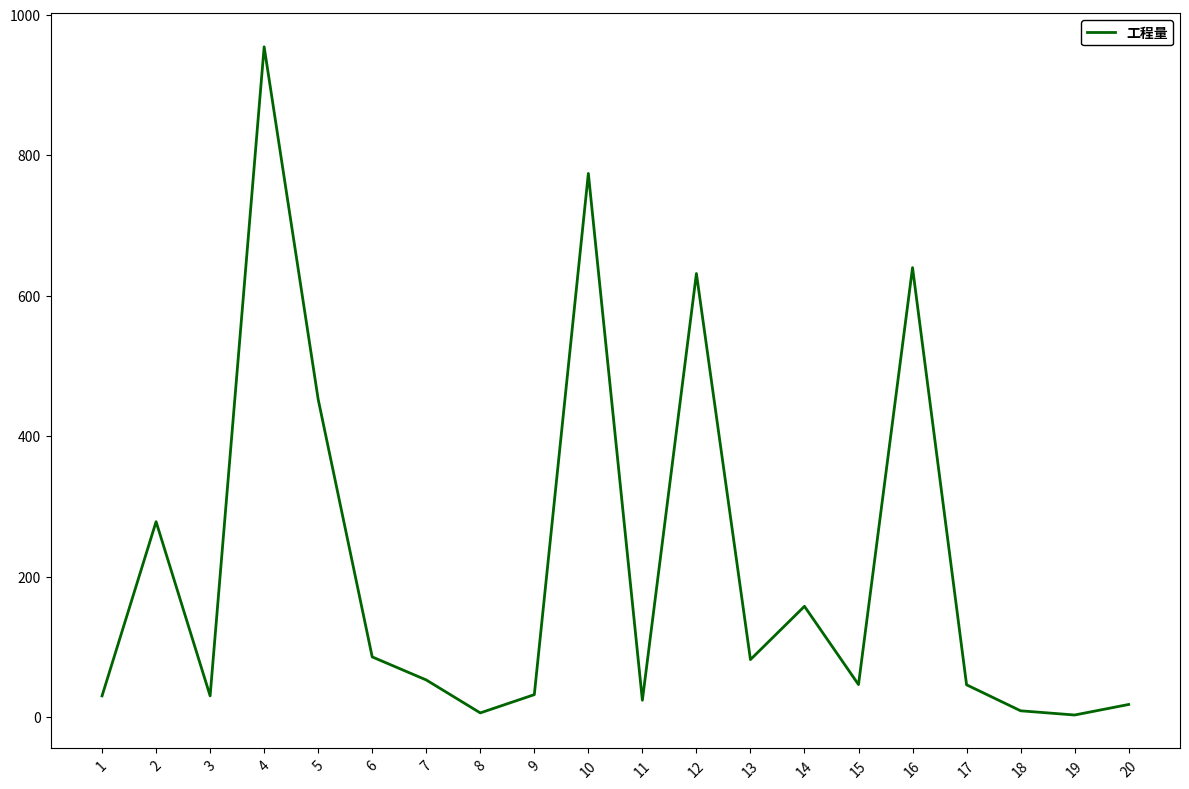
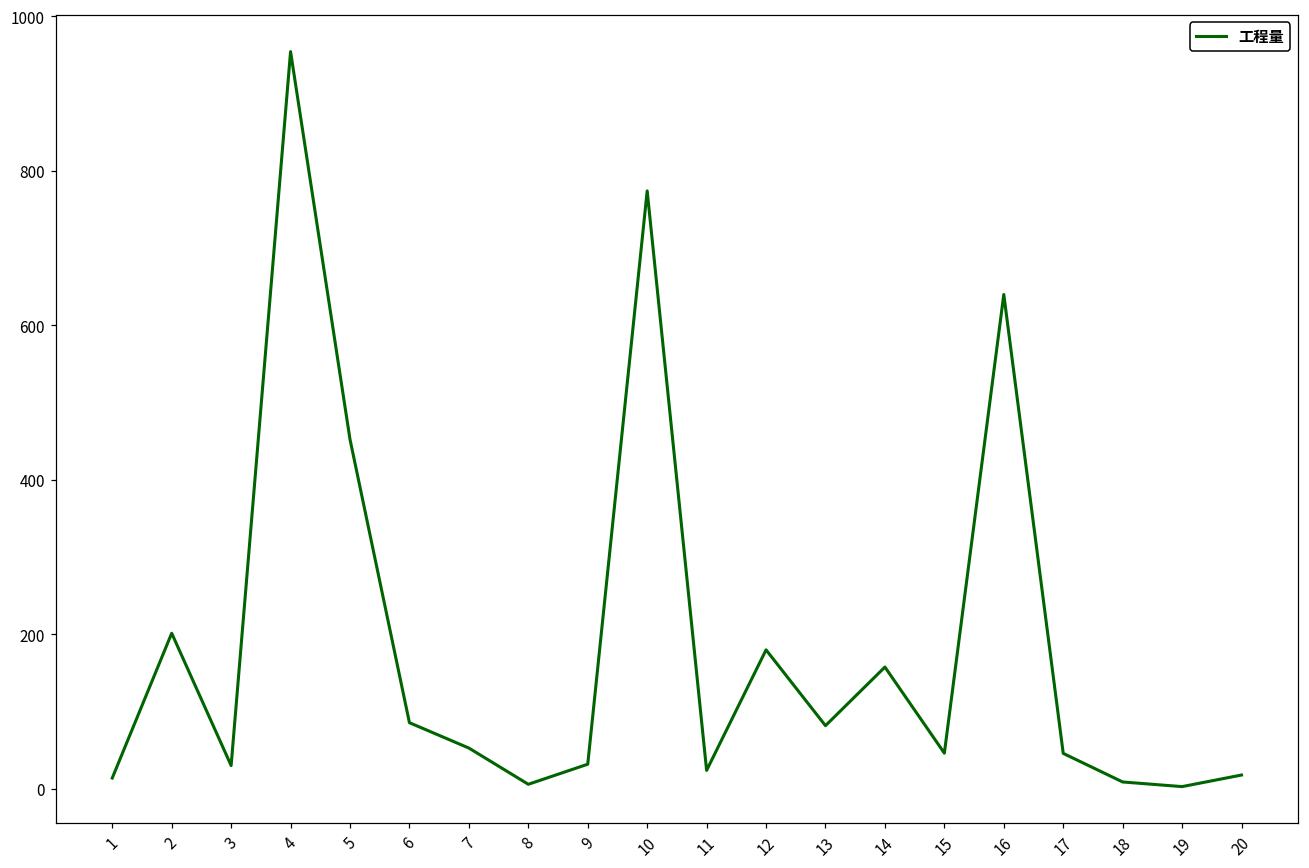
1: 30 -> 10
2: 280 -> 200
12: 630 -> 180
